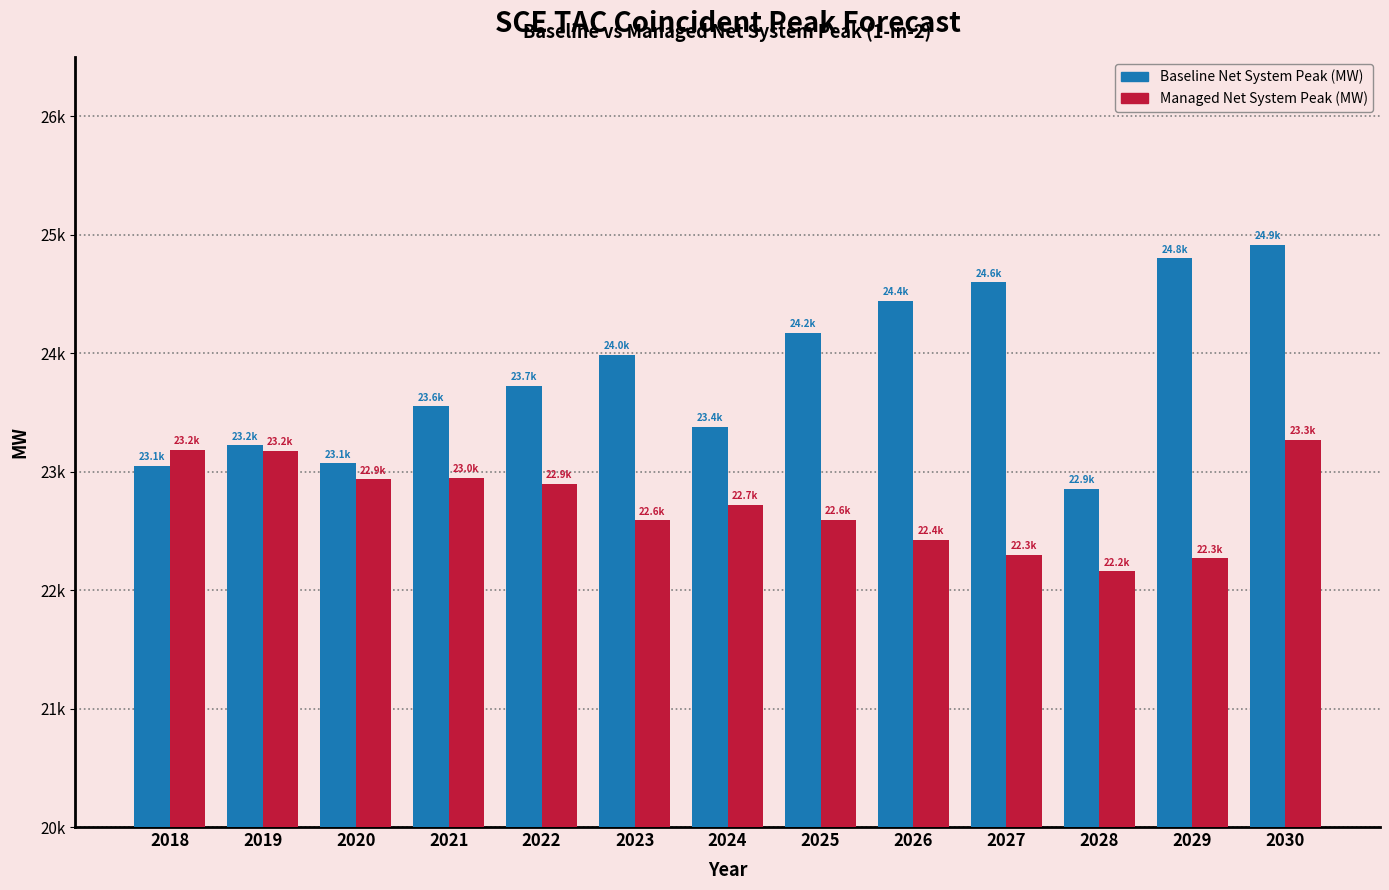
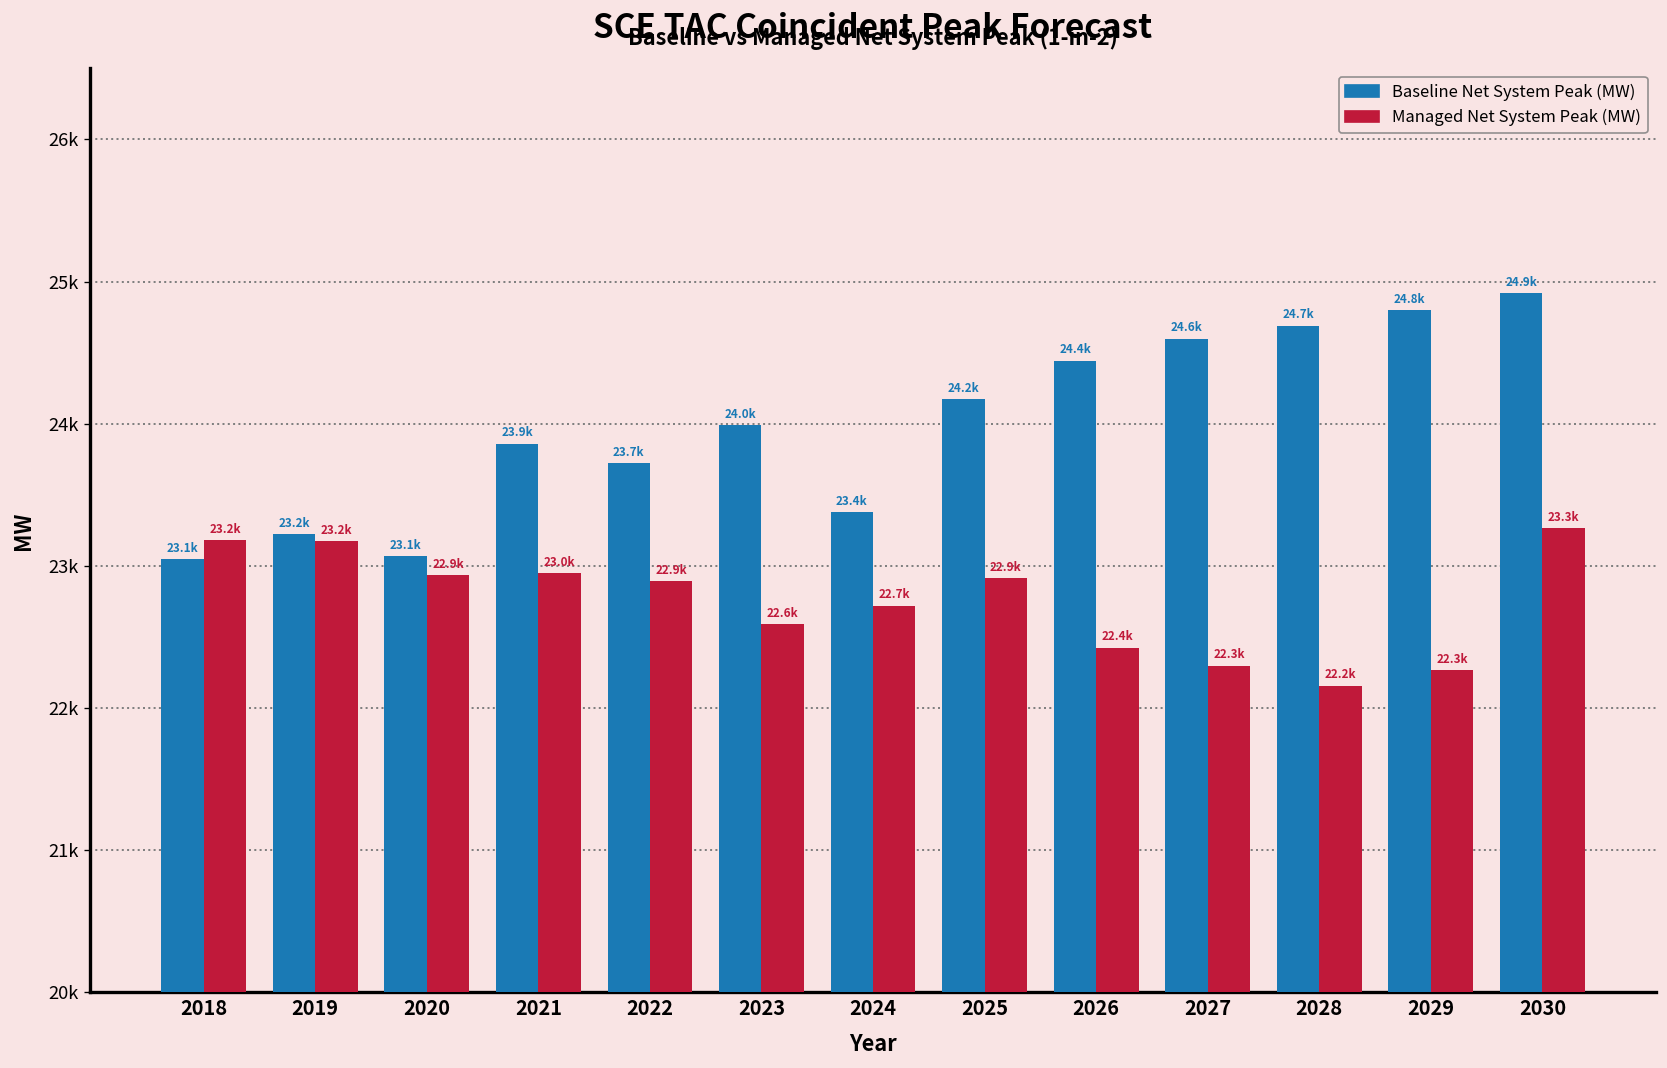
Baseline Net System Peak (MW), 2021: 23.6k -> 23.9k
Managed Net System Peak (MW), 2025: 22.6k -> 22.9k
Baseline Net System Peak (MW), 2028: 22.9k -> 24.7k
